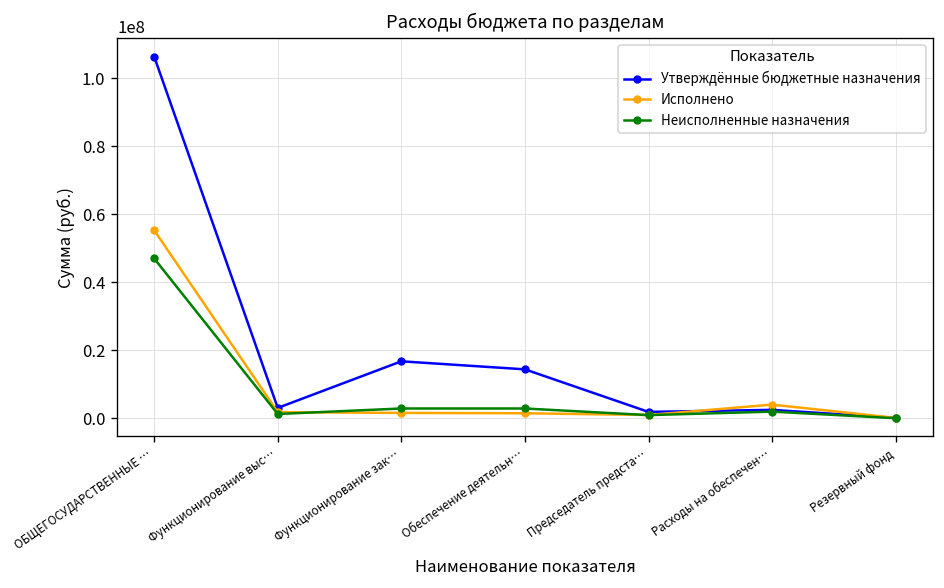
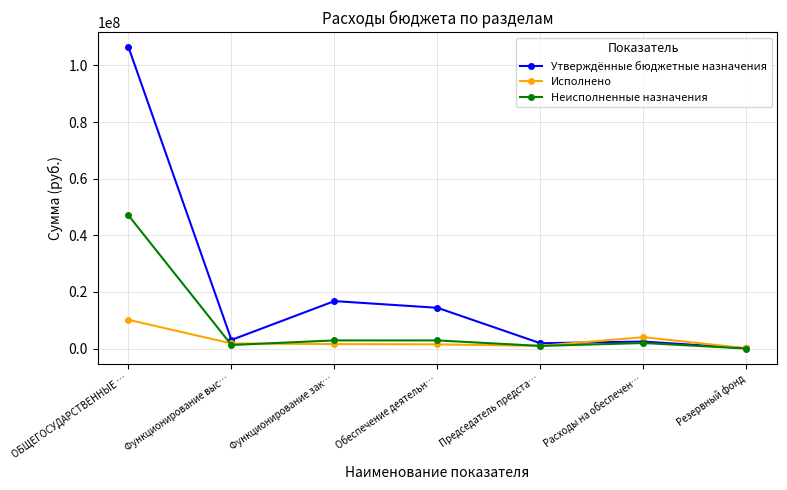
Исполнено, ОБЩЕГОСУДАРСТВЕННЫЕ …: 55000000 -> 10000000
